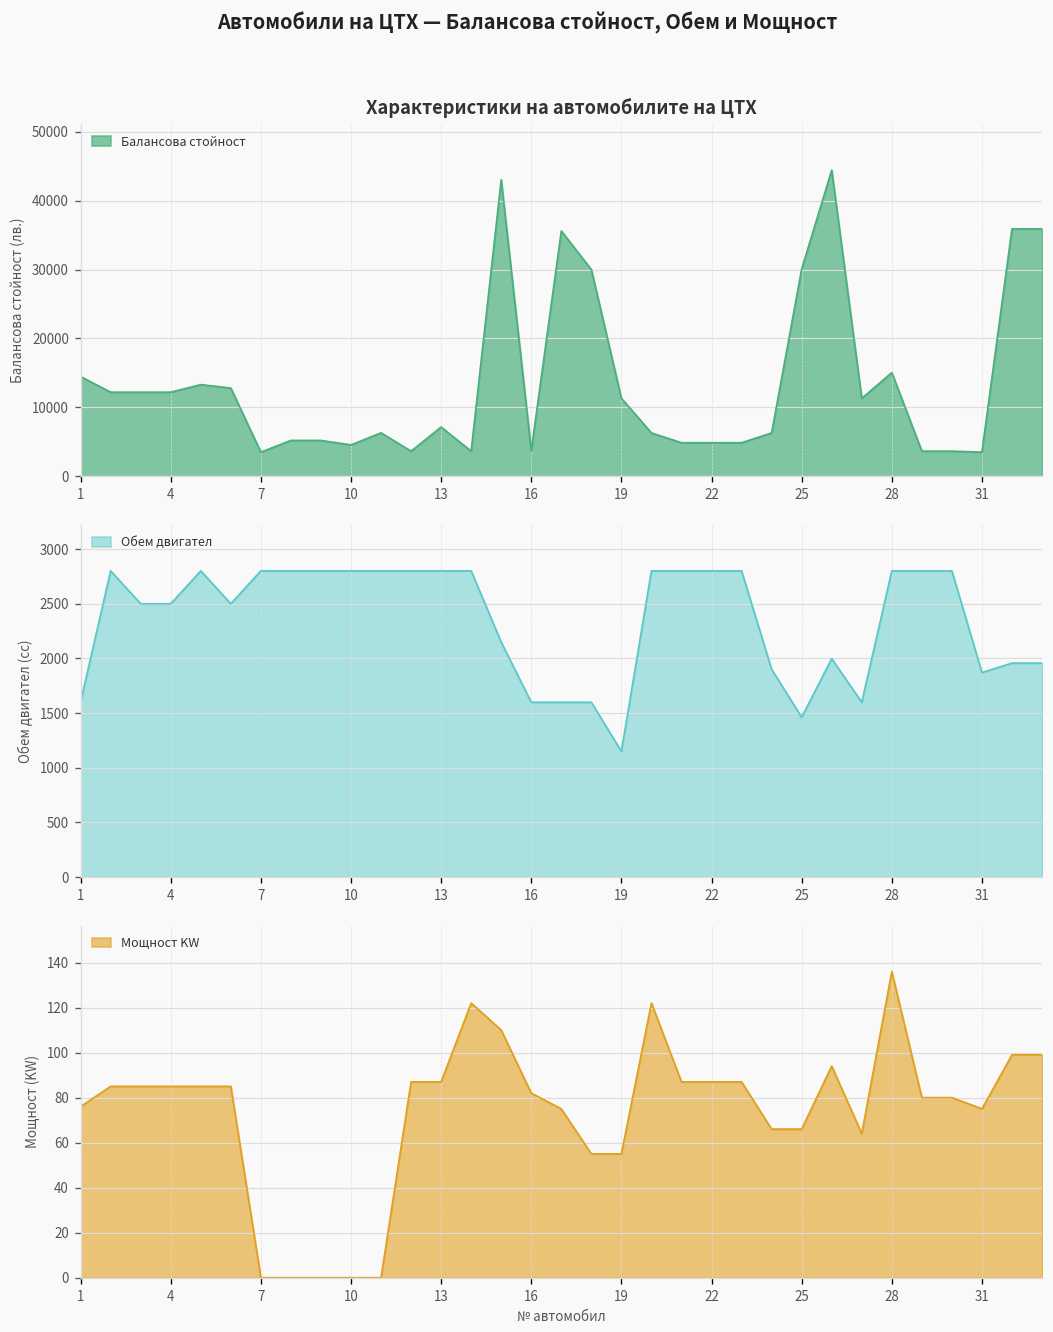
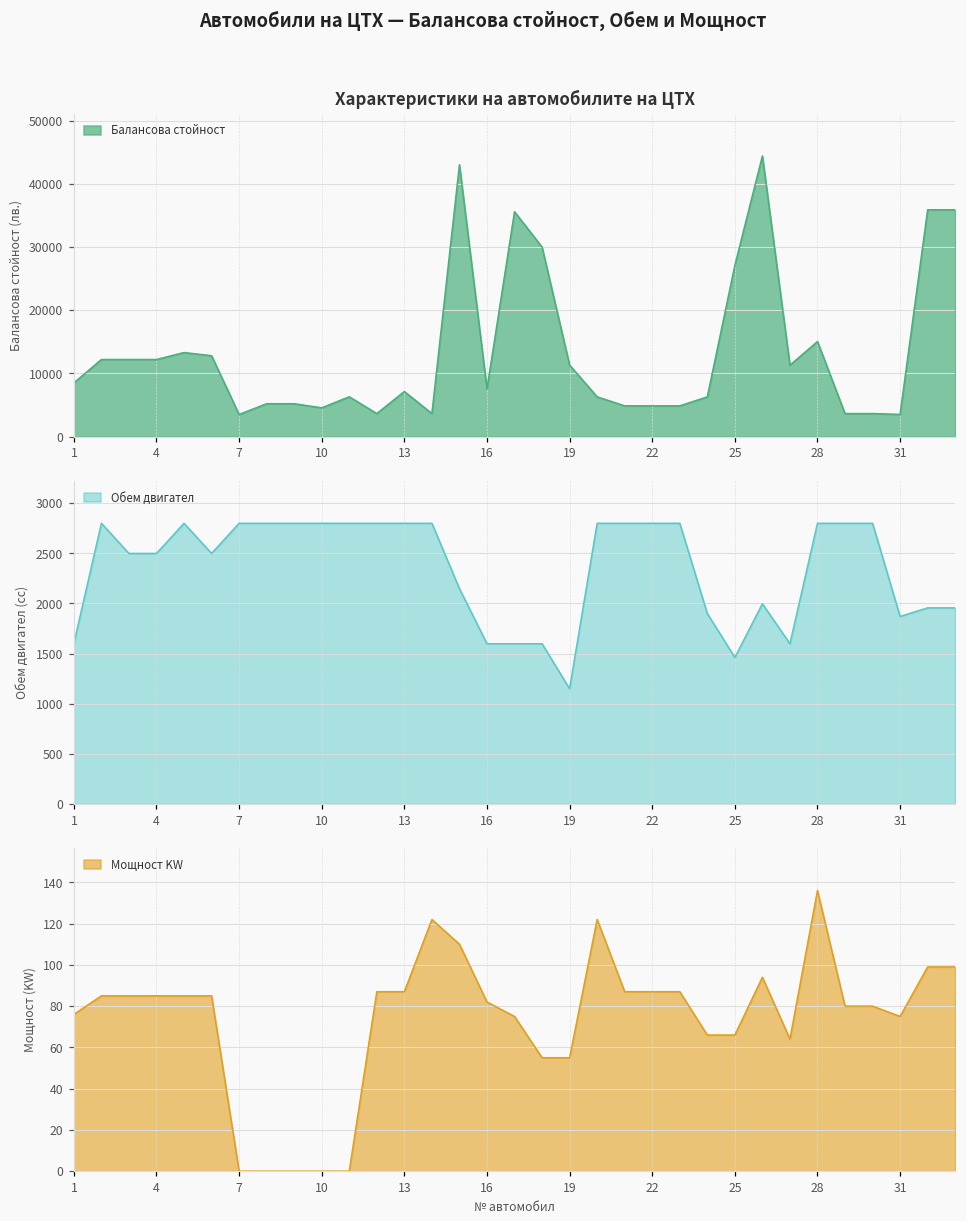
Характеристики на автомобилите на ЦТХ, 1: 14000 -> 9000
Характеристики на автомобилите на ЦТХ, 16: 4000 -> 8000
Характеристики на автомобилите на ЦТХ, 25: 30000 -> 27000
